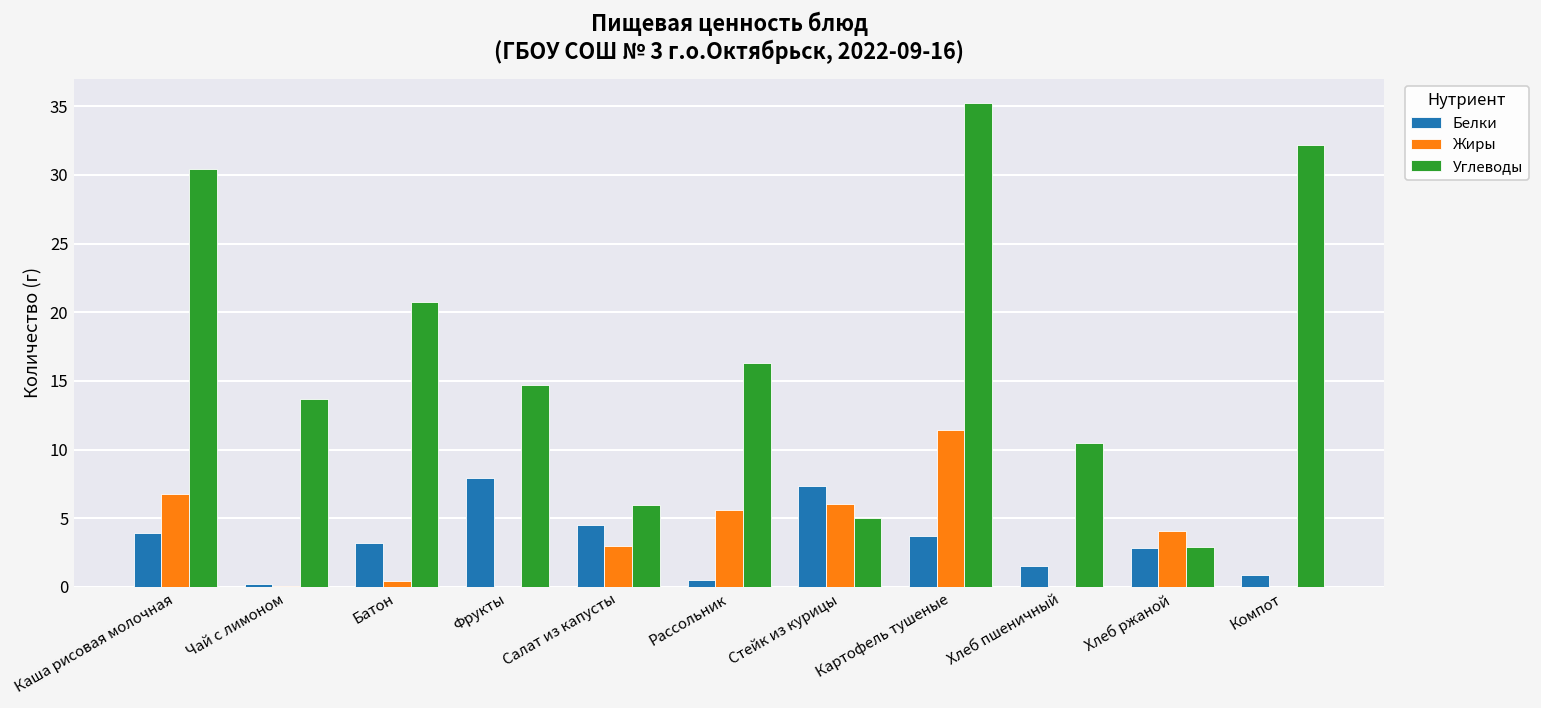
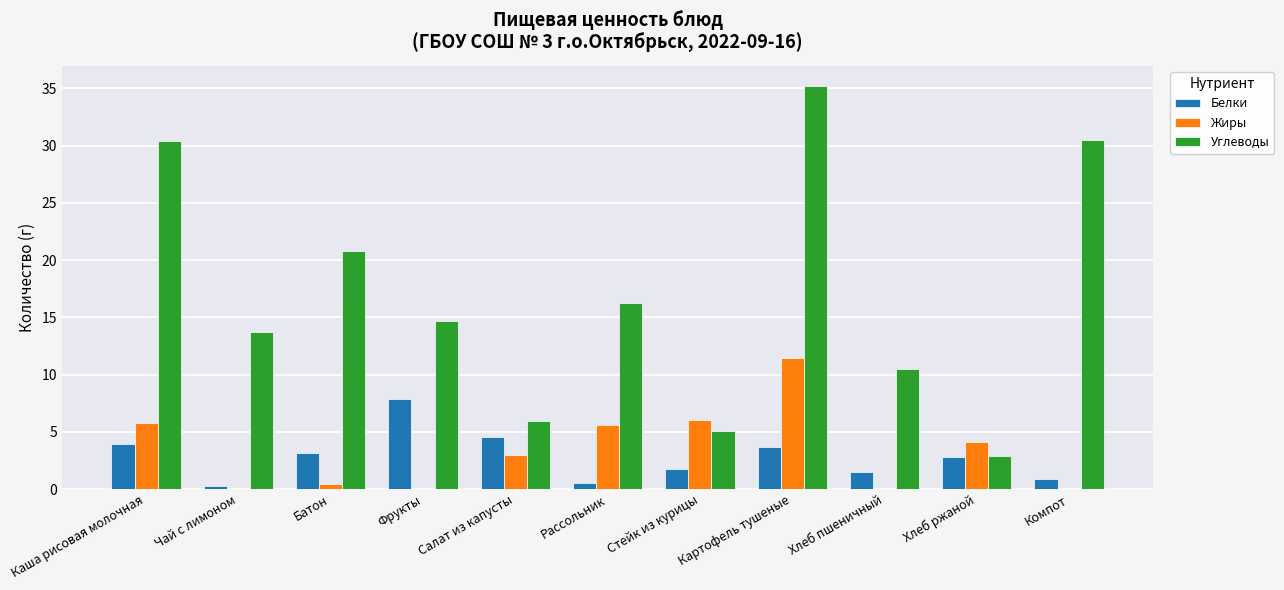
Жиры, Каша рисовая молочная: 6.7 -> 5.8
Белки, Стейк из курицы: 7.3 -> 1.7
Углеводы, Компот: 32.1 -> 30.5
